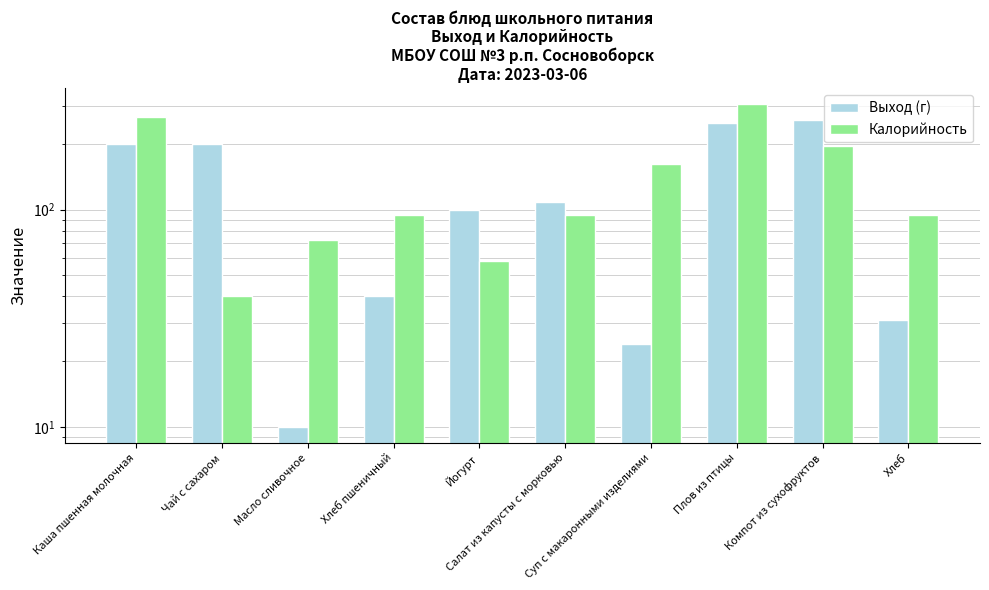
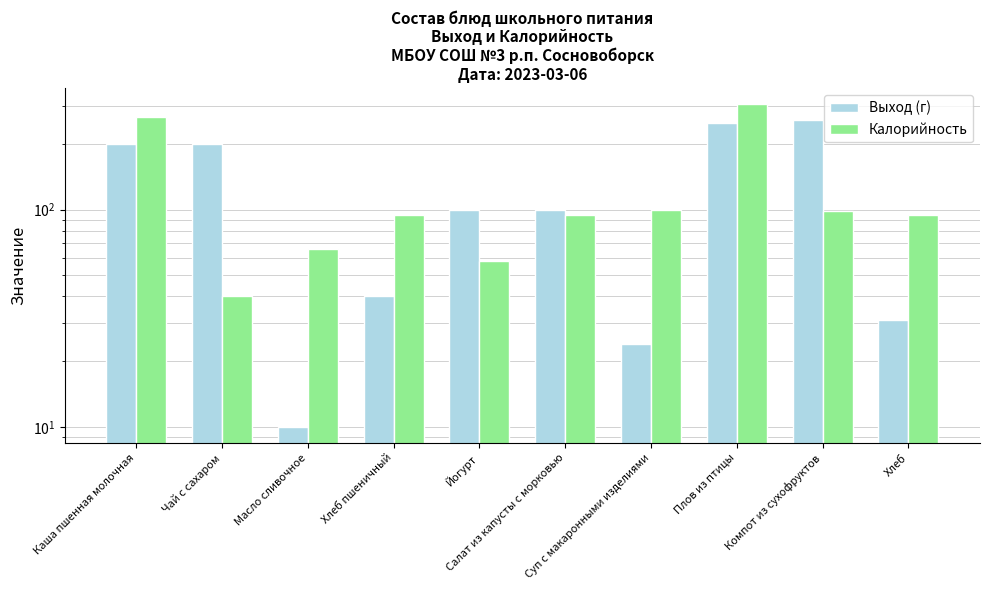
Калорийность, Масло сливочное: 73 -> 66
Выход (г), Салат из капусты с морковью: 110 -> 100
Калорийность, Суп с макаронными изделиями: 160 -> 100
Калорийность, Компот из сухофруктов: 200 -> 100
